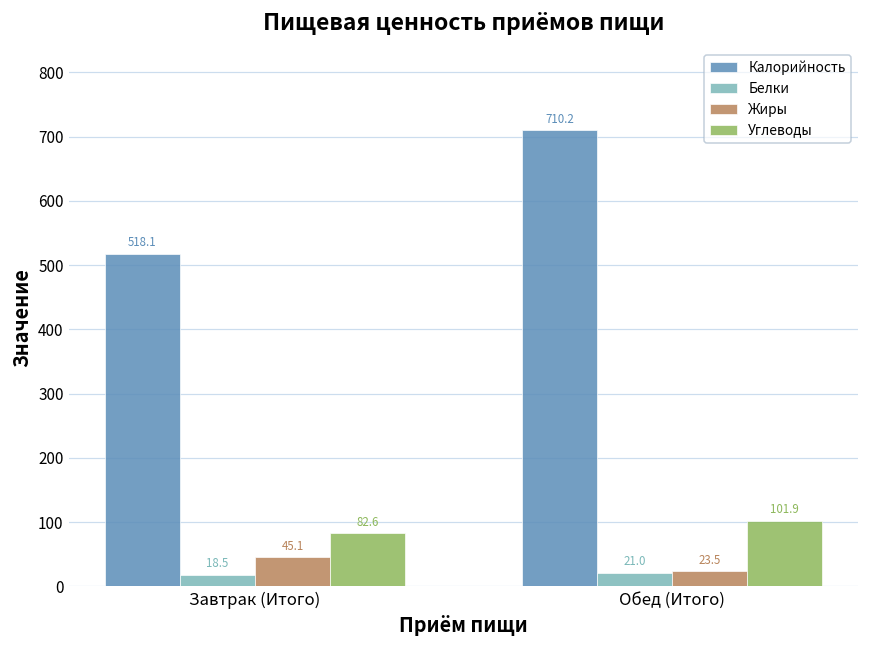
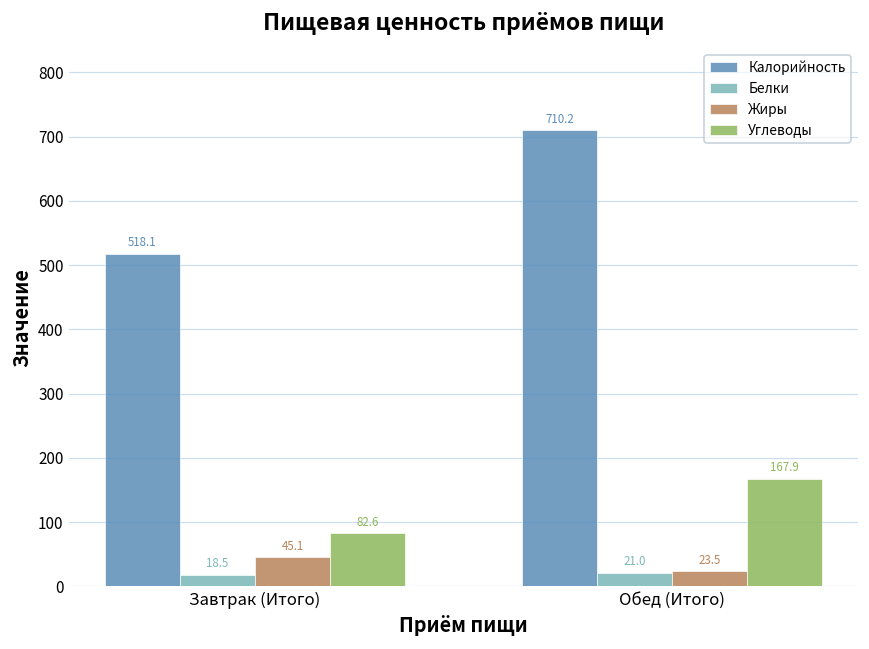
Углеводы, Обед (Итого): 101.9 -> 167.9
